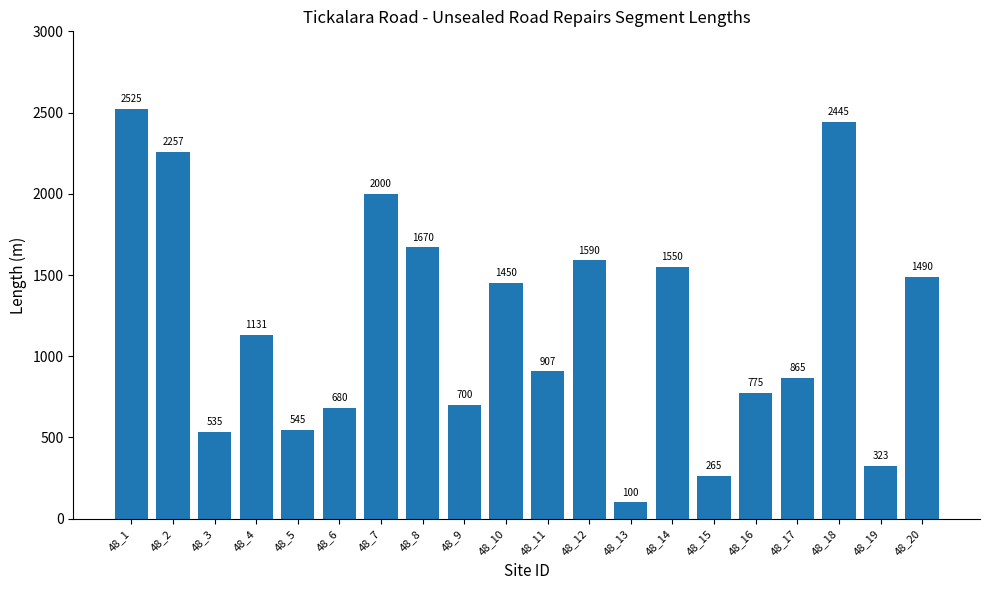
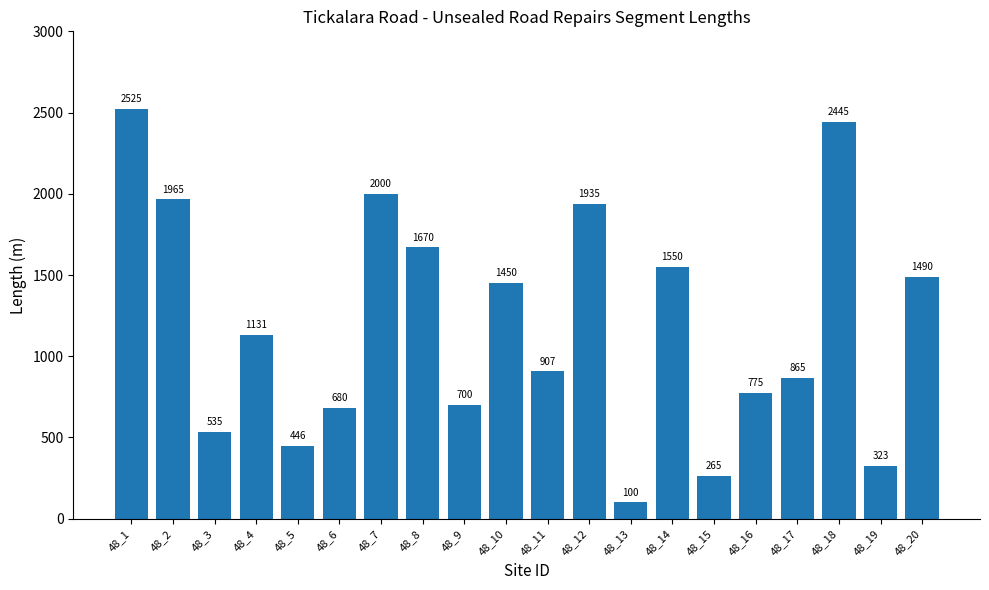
48_2: 2257 -> 1965
48_5: 545 -> 446
48_12: 1590 -> 1935
